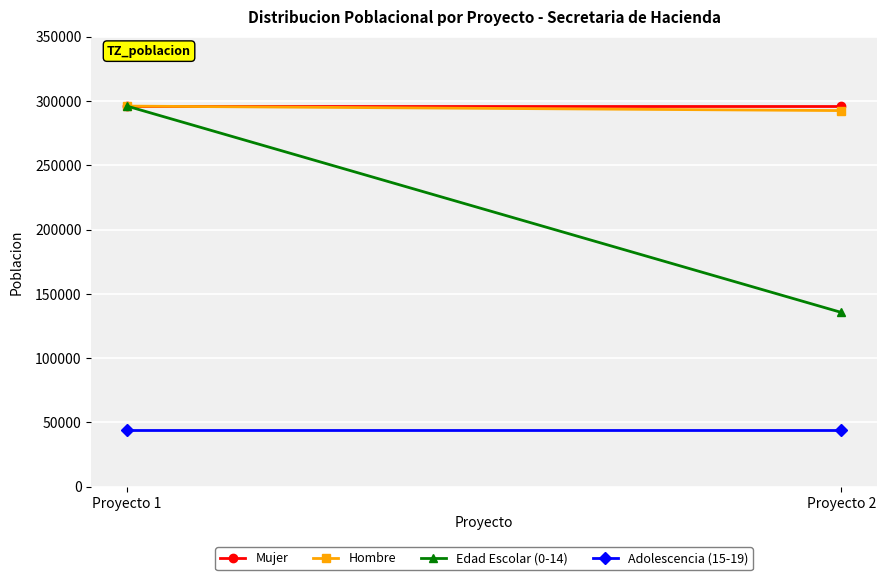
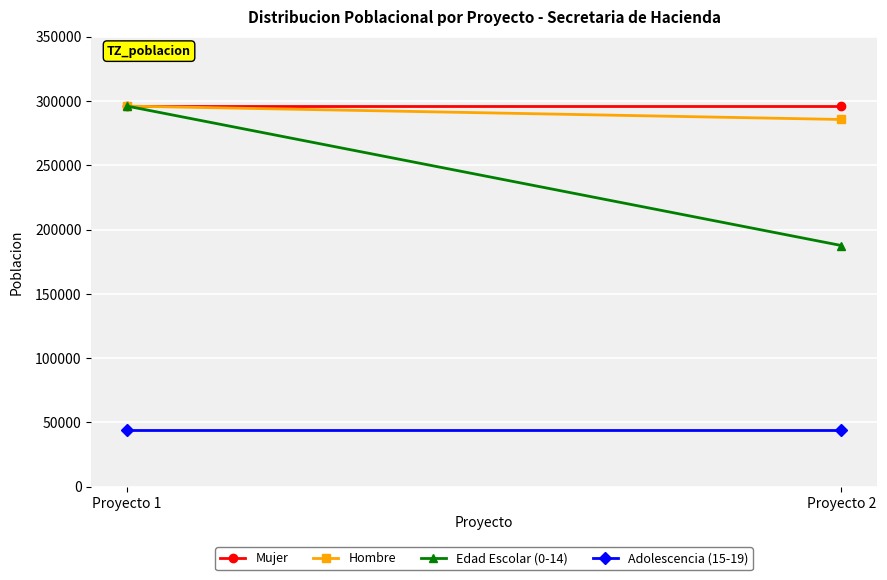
Hombre, Proyecto 2: 292000 -> 286000
Edad Escolar (0-14), Proyecto 2: 136000 -> 188000
